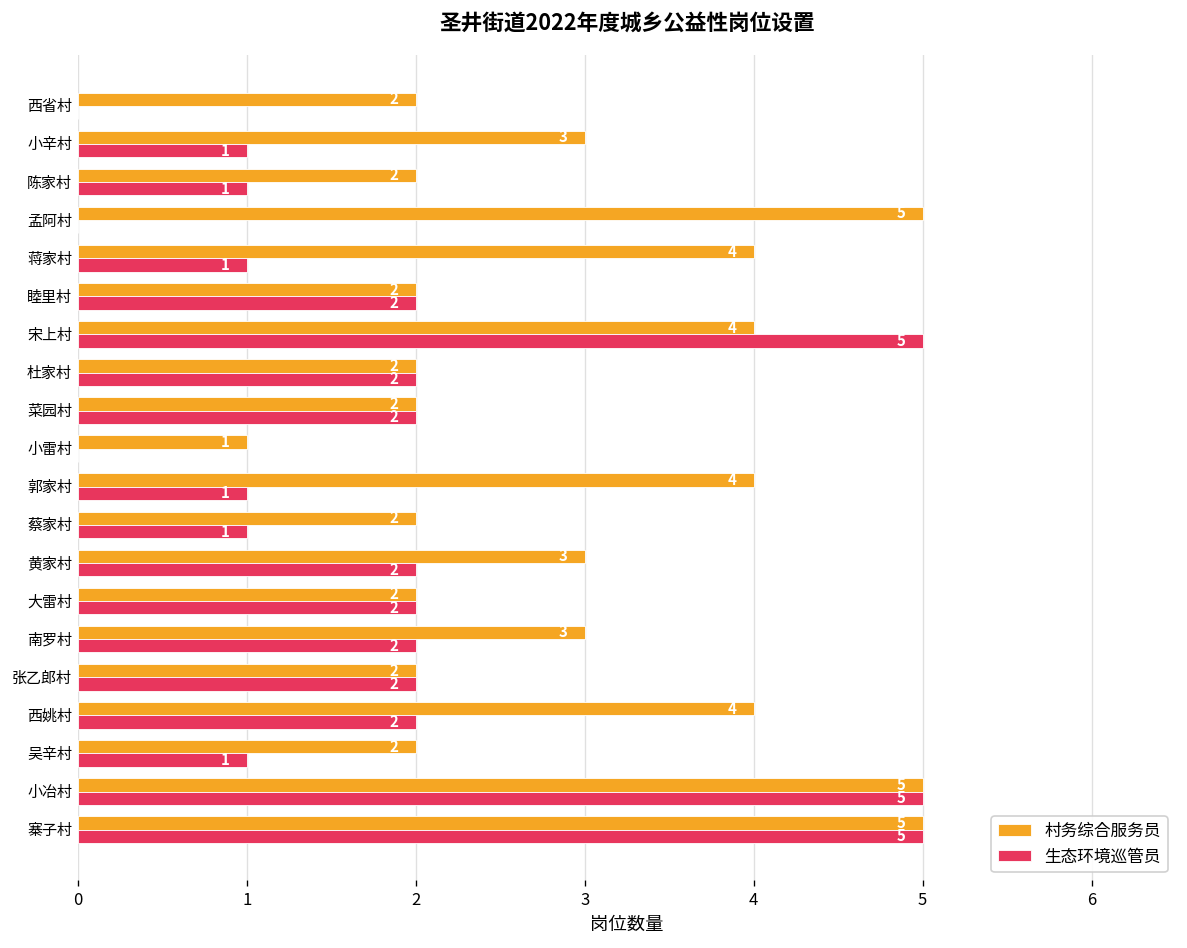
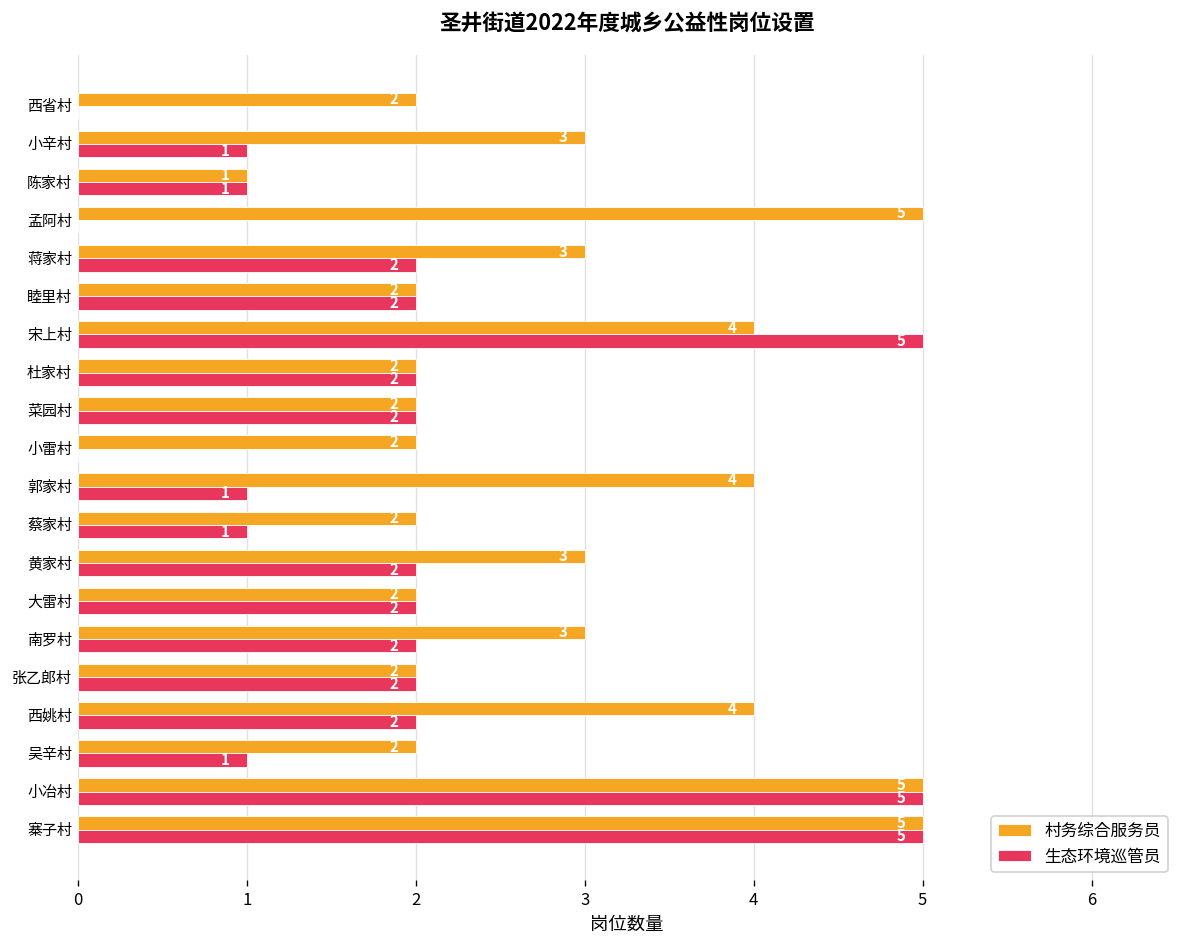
村务综合服务员, 陈家村: 2 -> 1
村务综合服务员, 蒋家村: 4 -> 3
生态环境巡管员, 蒋家村: 1 -> 2
村务综合服务员, 小雷村: 1 -> 2
